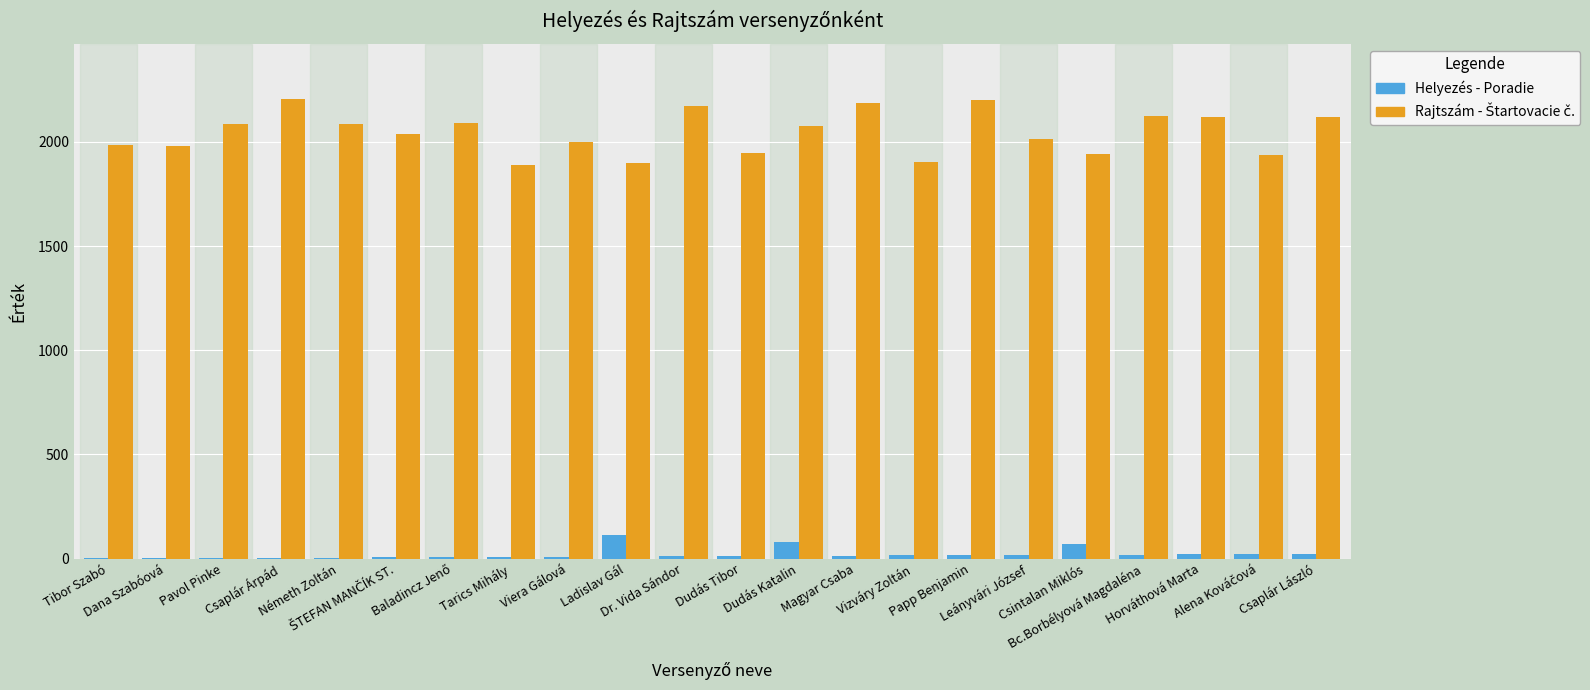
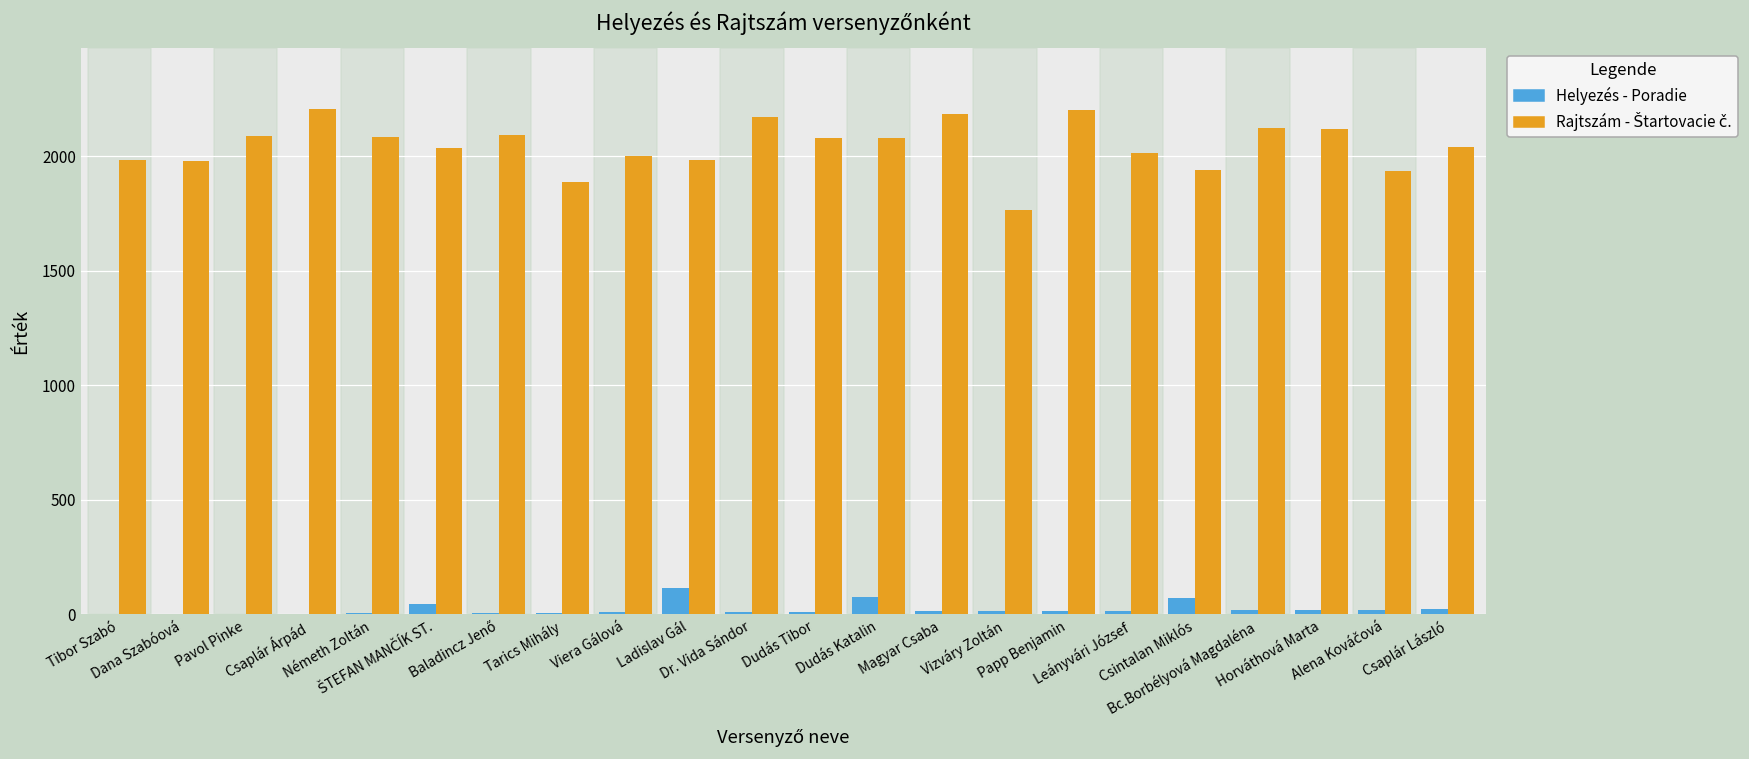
Helyezés - Poradie, ŠTEFAN MANČÍK ST.: 10 -> 50
Rajtszám - Štartovacie č., Ladislav Gál: 1900 -> 1980
Rajtszám - Štartovacie č., Dudás Tibor: 1950 -> 2080
Rajtszám - Štartovacie č., Vizváry Zoltán: 1900 -> 1760
Rajtszám - Štartovacie č., Csaplár László: 2120 -> 2040
